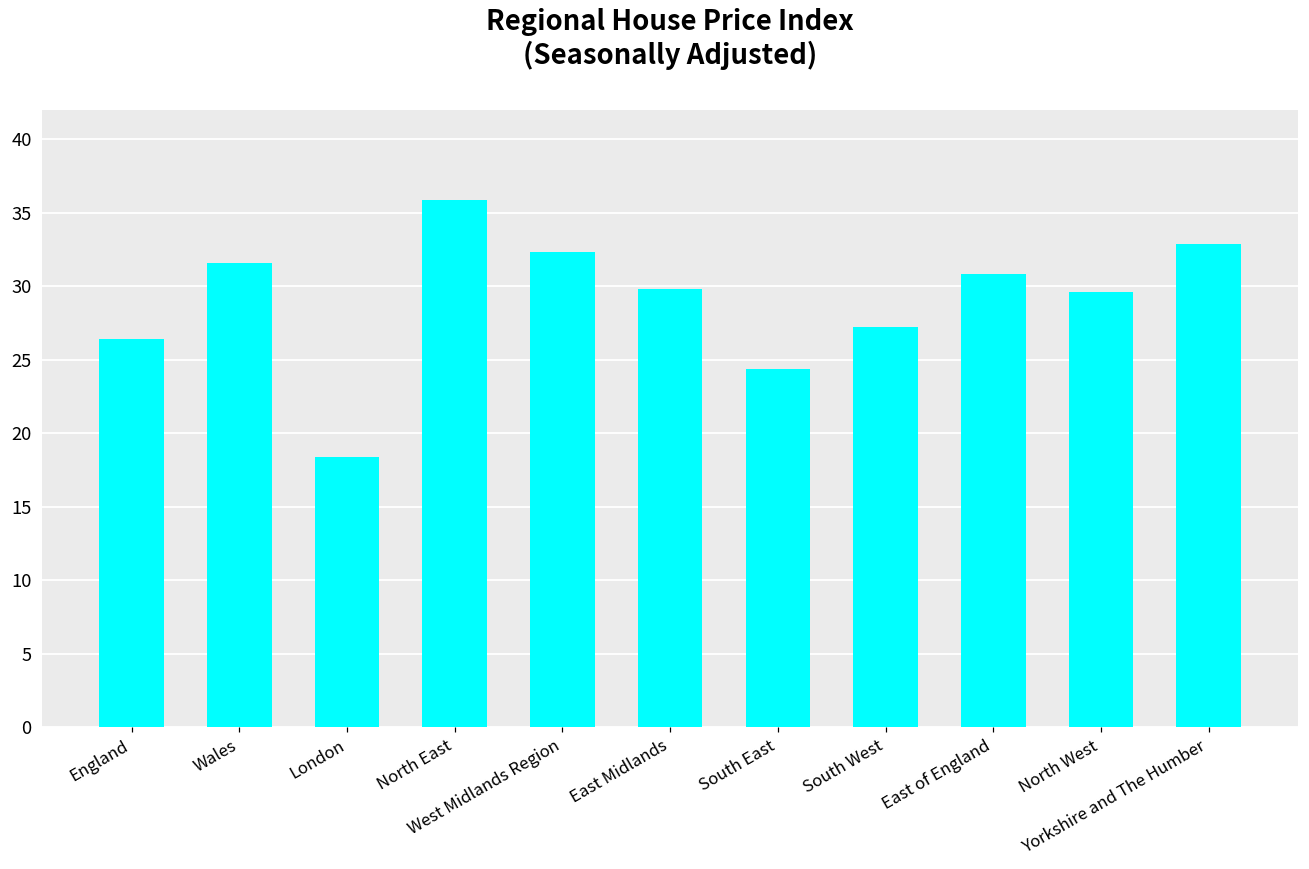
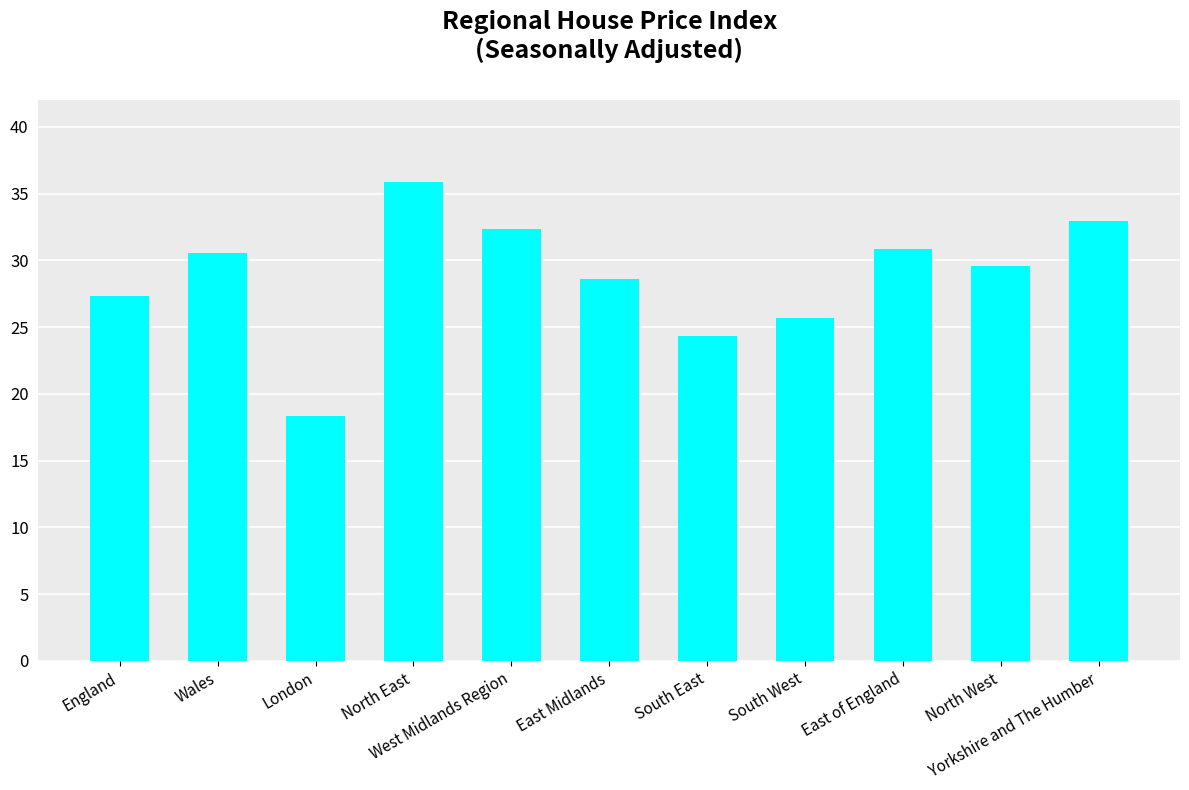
England: 26.4 -> 27.4
Wales: 31.6 -> 30.5
East Midlands: 29.8 -> 28.6
South West: 27.2 -> 25.7
